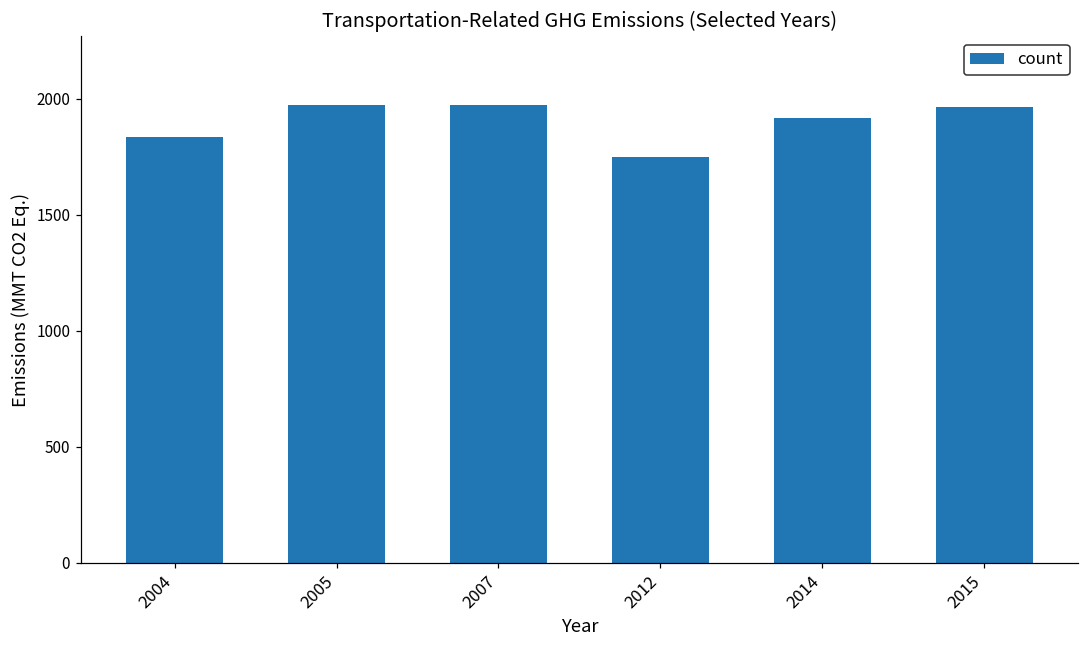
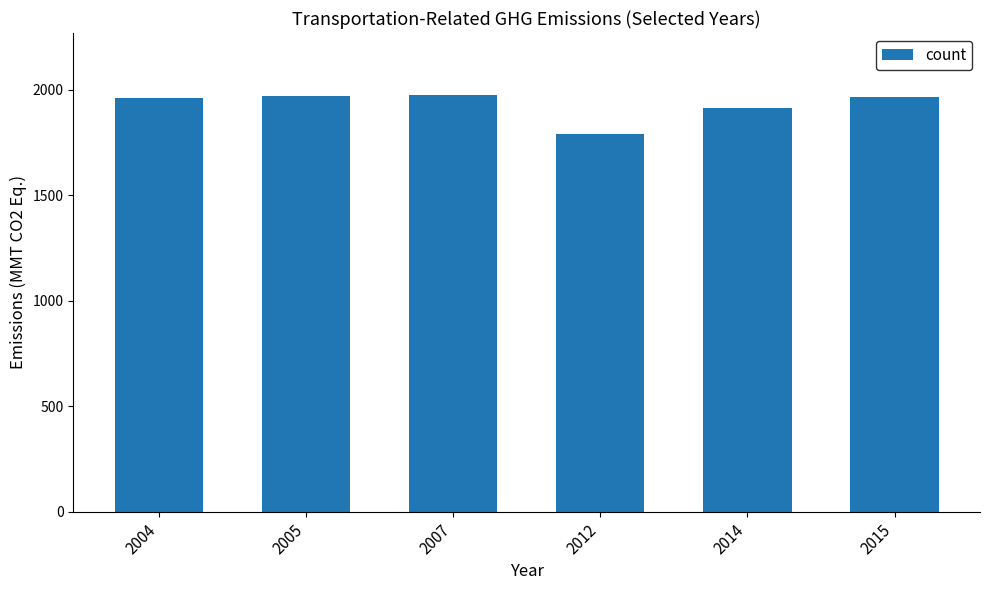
2004: 1840 -> 1960
2012: 1750 -> 1790
